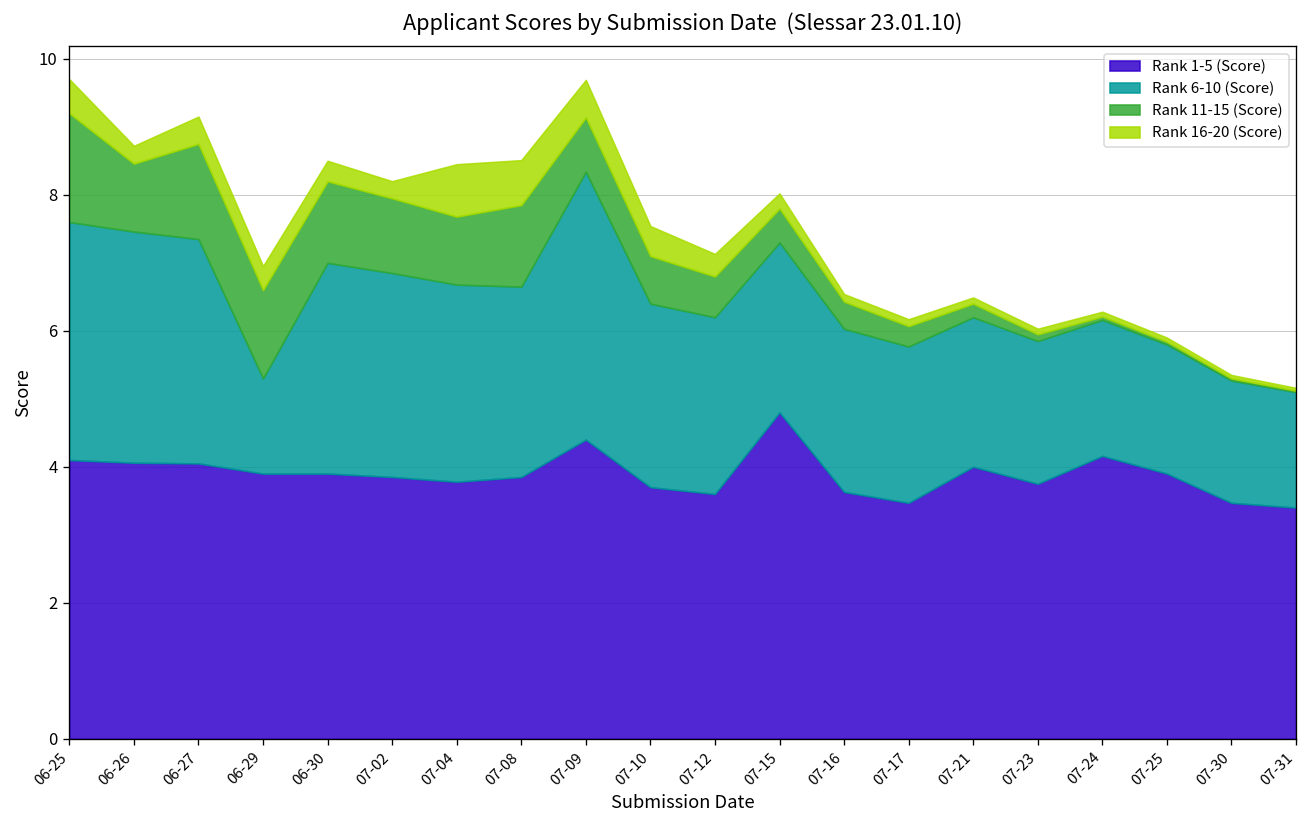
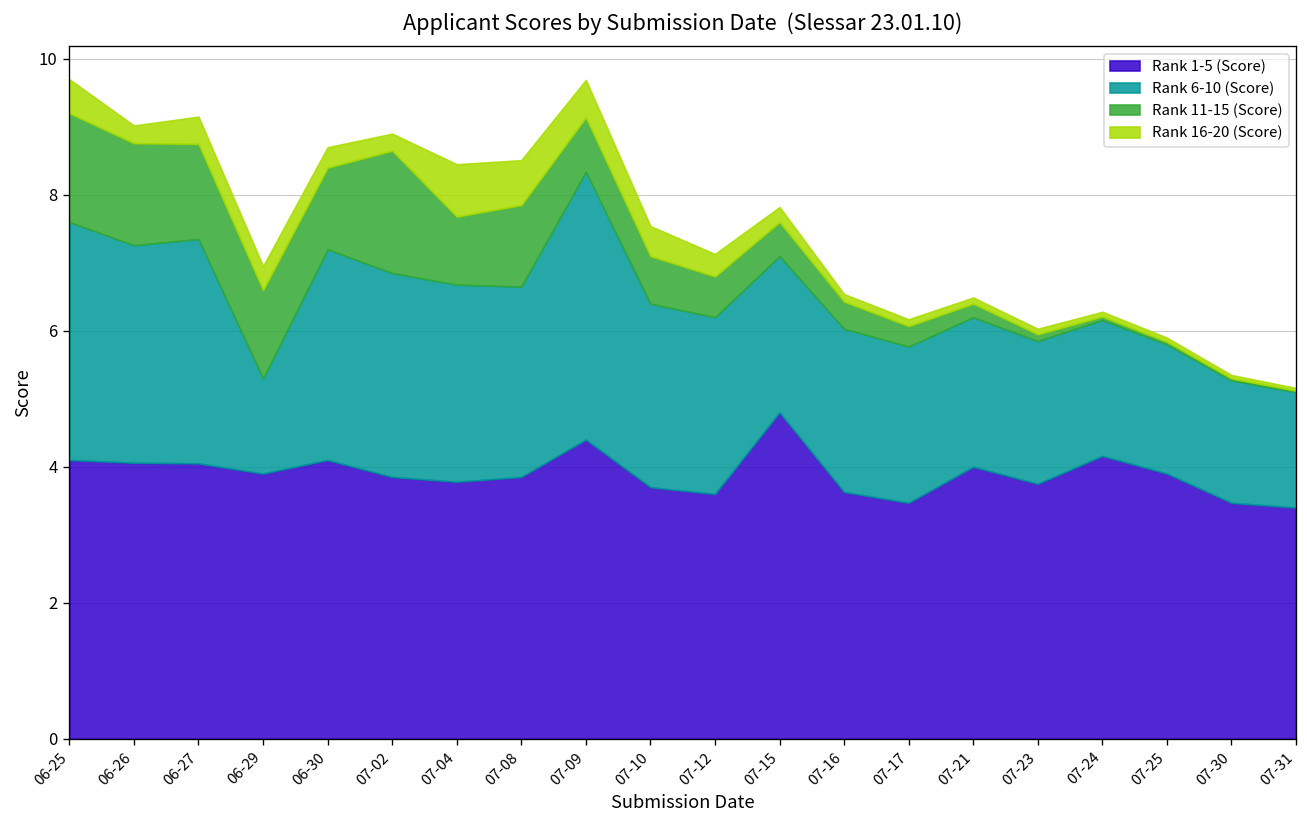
Rank 6-10 (Score), 06-26: 3.4 -> 3.2
Rank 11-15 (Score), 06-26: 1.0 -> 1.5
Rank 1-5 (Score), 06-30: 3.9 -> 4.1
Rank 11-15 (Score), 07-02: 1.1 -> 1.8
Rank 6-10 (Score), 07-15: 2.5 -> 2.3
